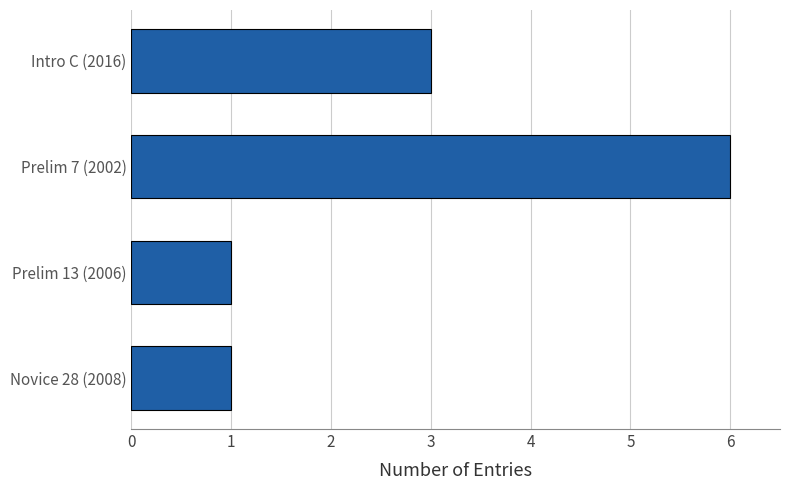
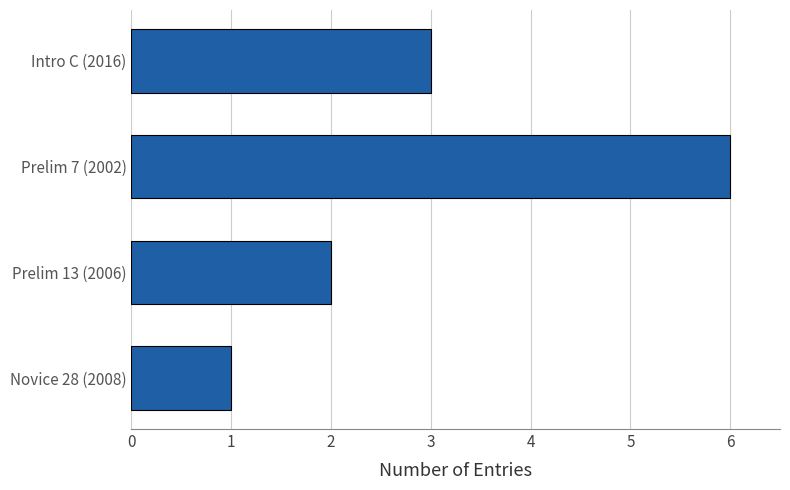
Prelim 13 (2006): 1 -> 2
